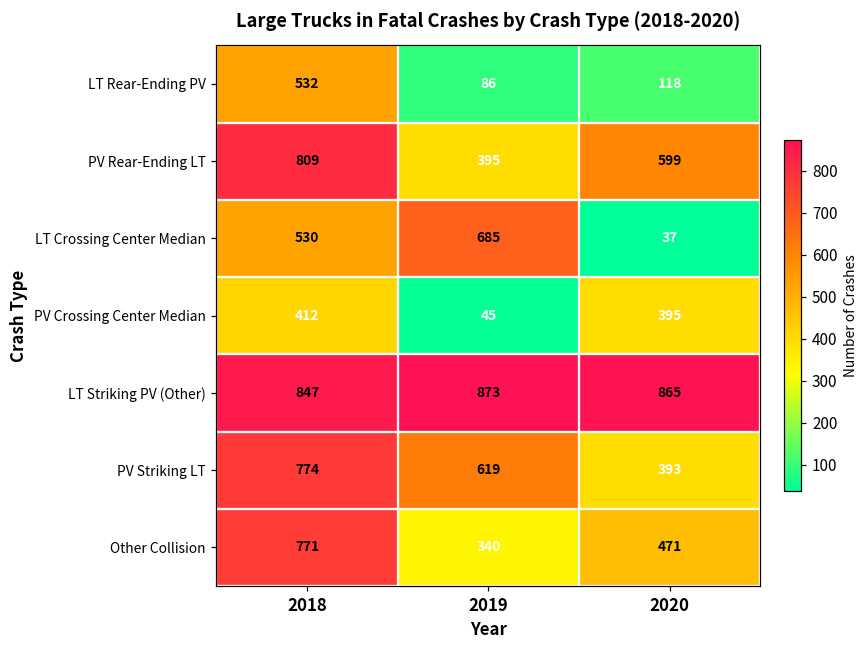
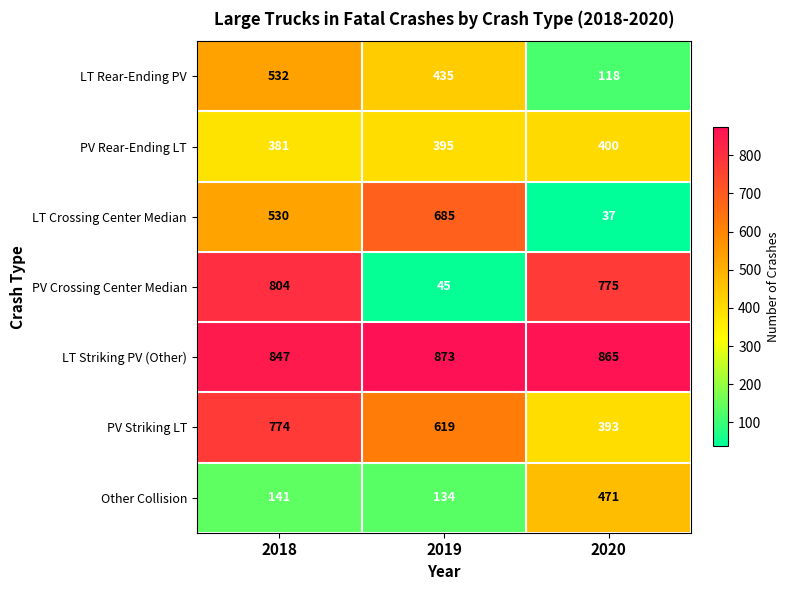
LT Rear-Ending PV, 2019: 86 -> 435
PV Rear-Ending LT, 2018: 809 -> 381
PV Rear-Ending LT, 2020: 599 -> 400
PV Crossing Center Median, 2018: 412 -> 804
PV Crossing Center Median, 2020: 395 -> 775
Other Collision, 2018: 771 -> 141
Other Collision, 2019: 340 -> 134
